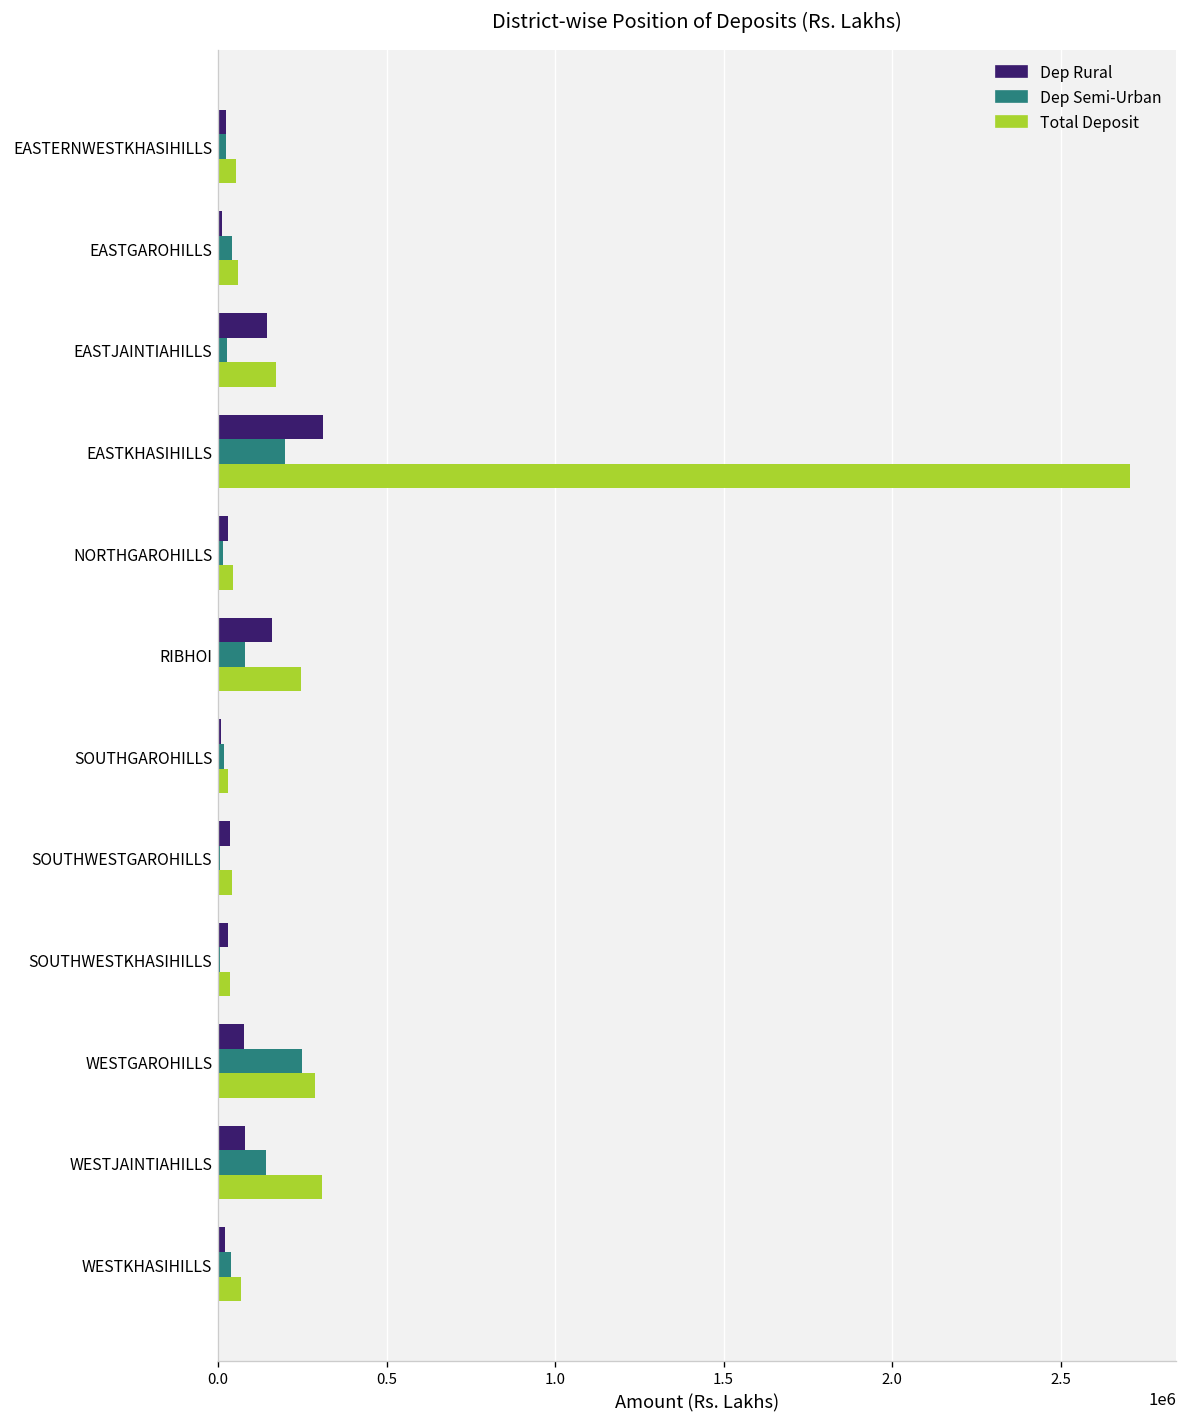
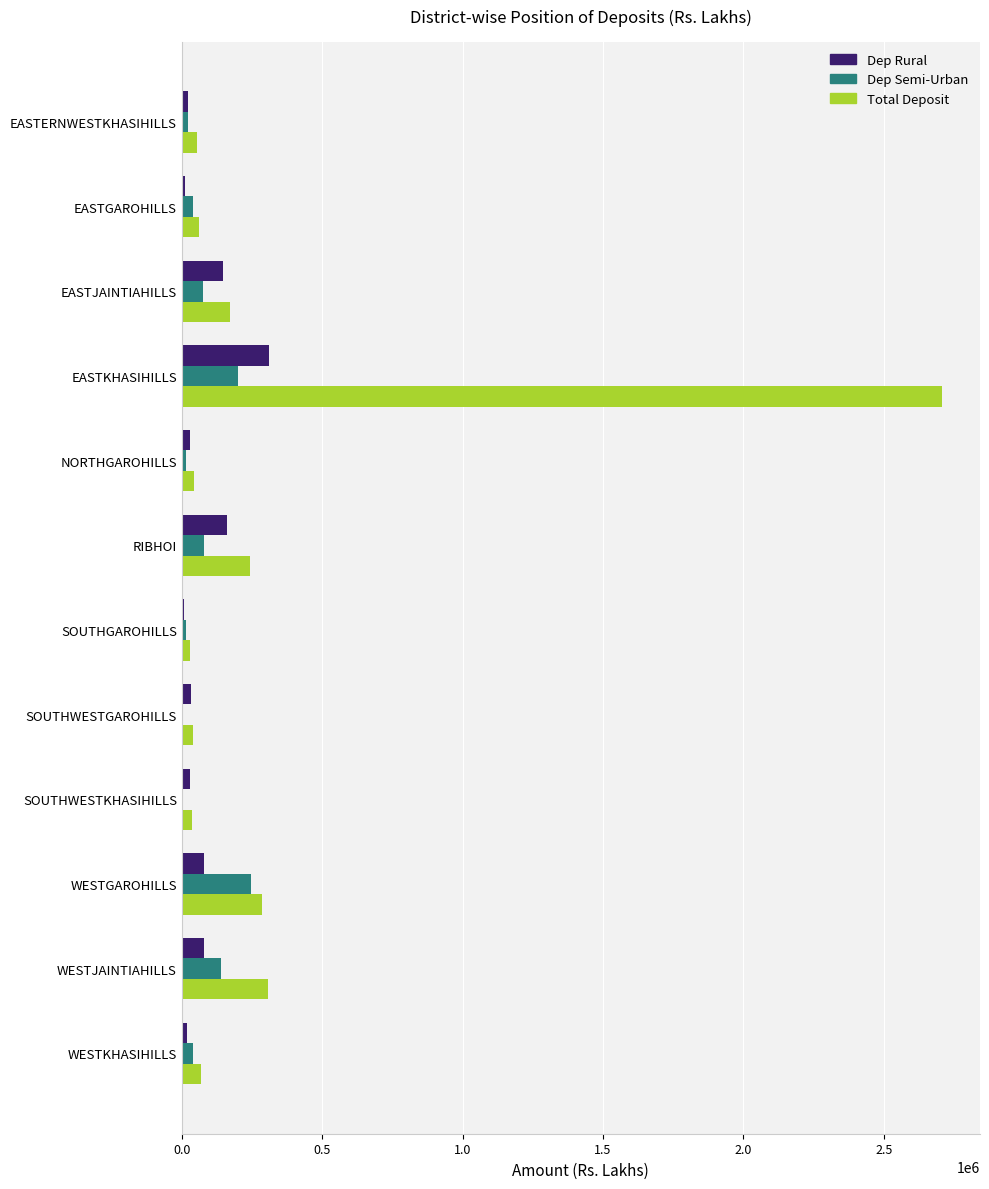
Dep Semi-Urban, EASTJAINTIAHILLS: 30000 -> 80000
